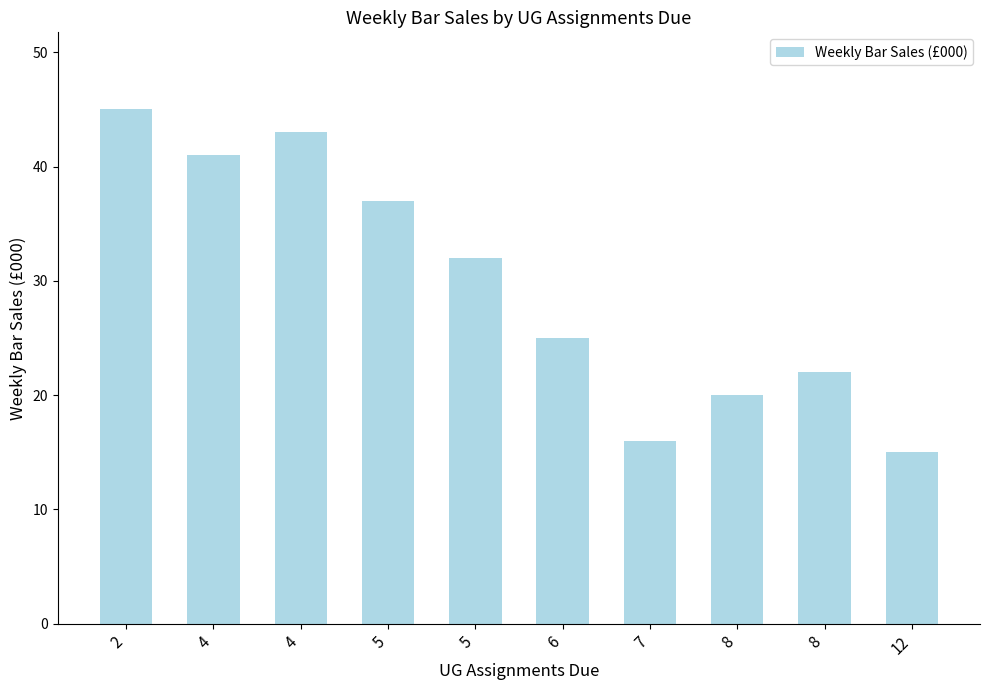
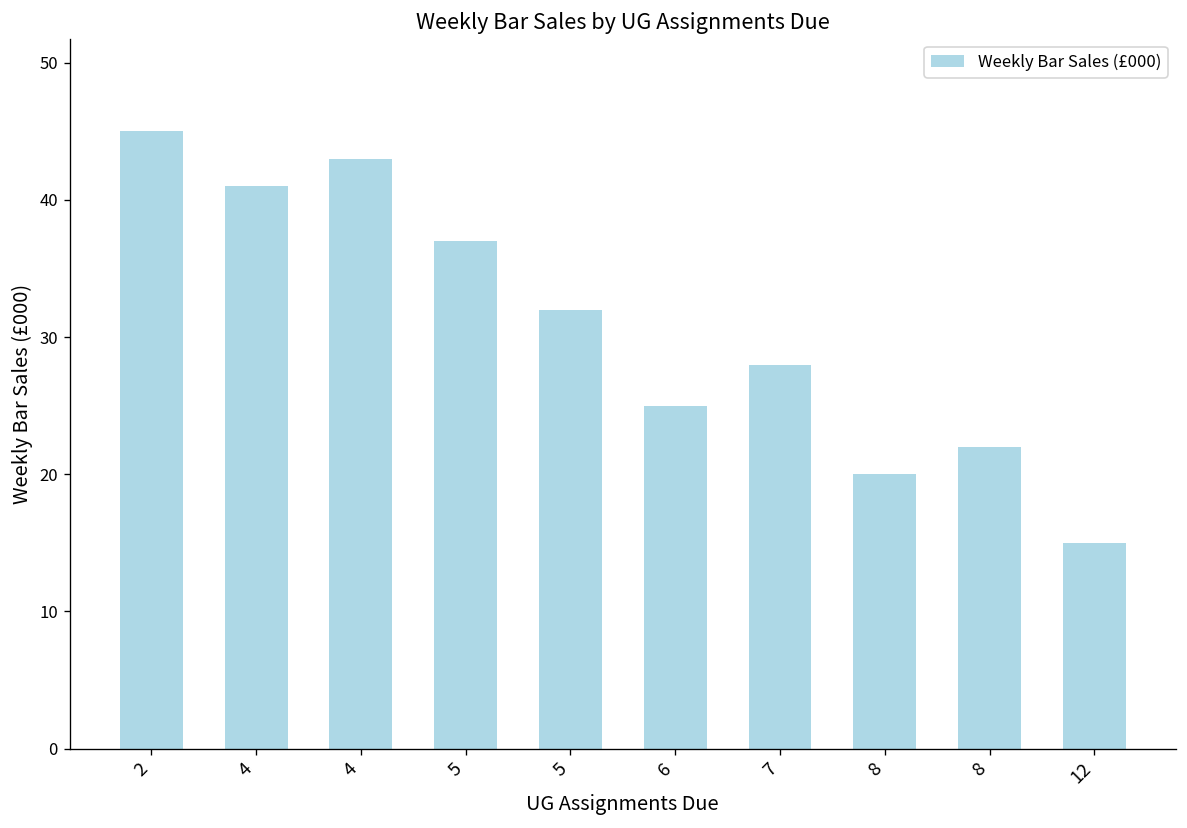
7: 16 -> 28
